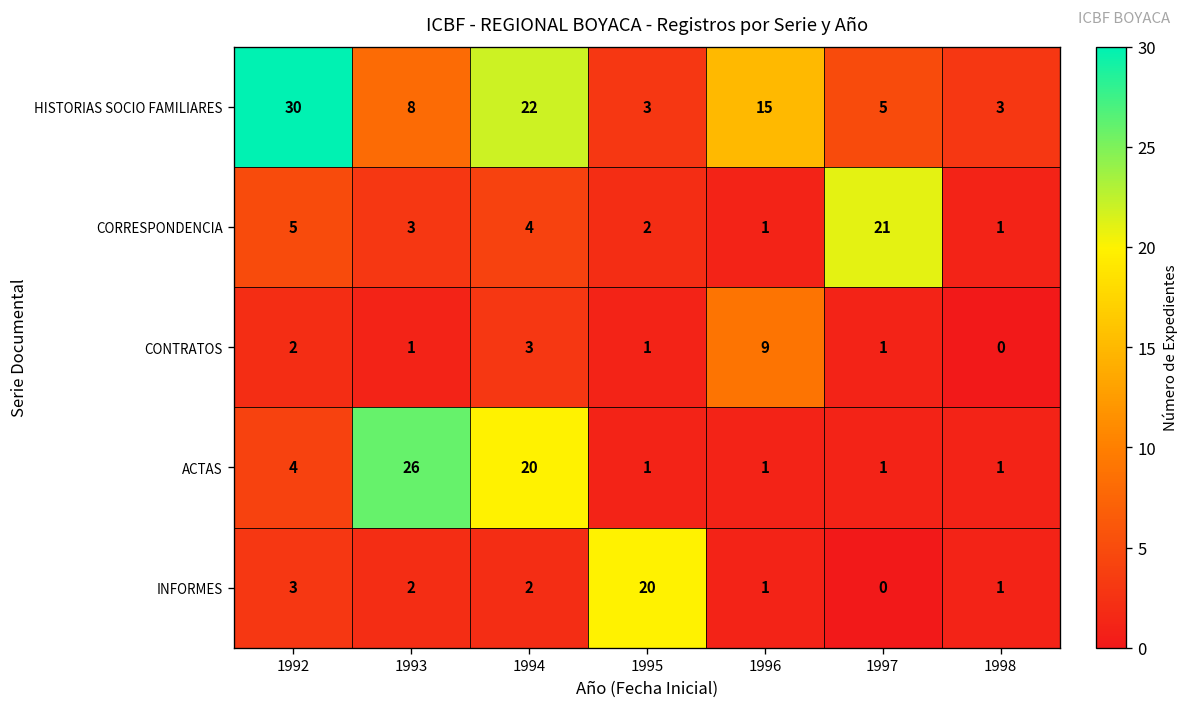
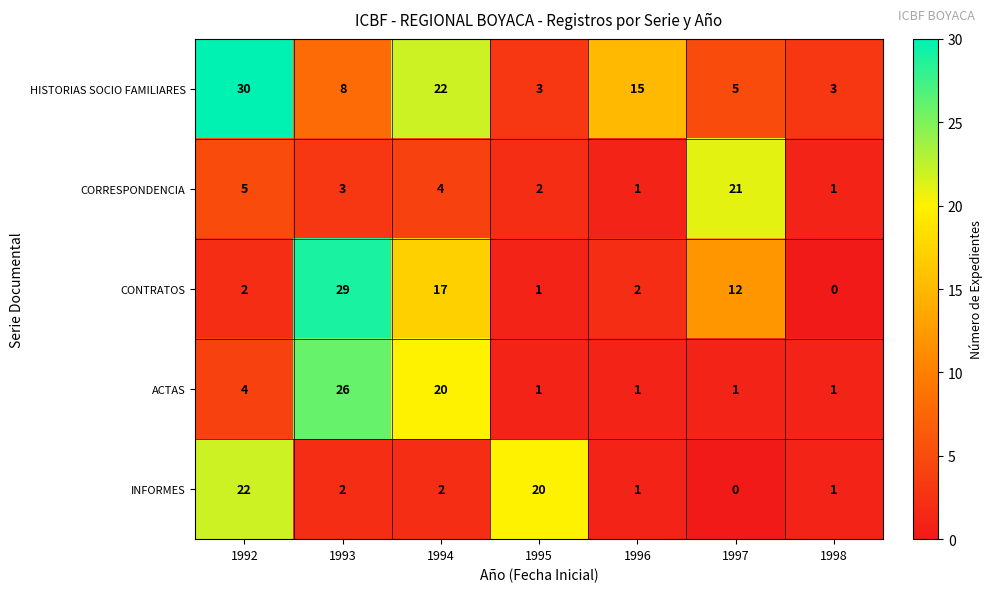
CONTRATOS, 1993: 1 -> 29
CONTRATOS, 1994: 3 -> 17
CONTRATOS, 1996: 9 -> 2
CONTRATOS, 1997: 1 -> 12
INFORMES, 1992: 3 -> 22
